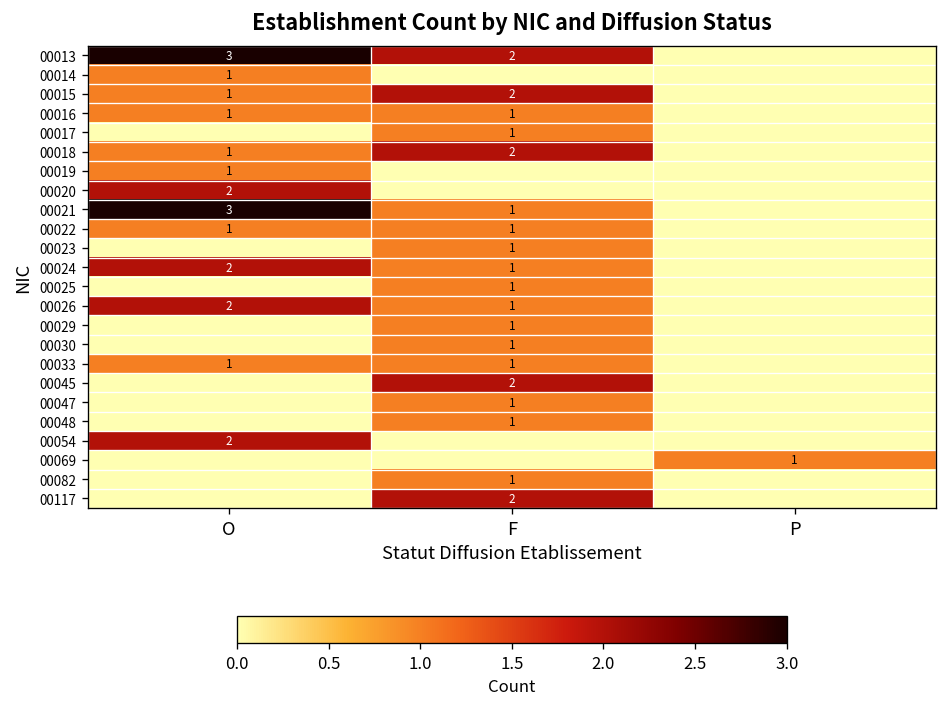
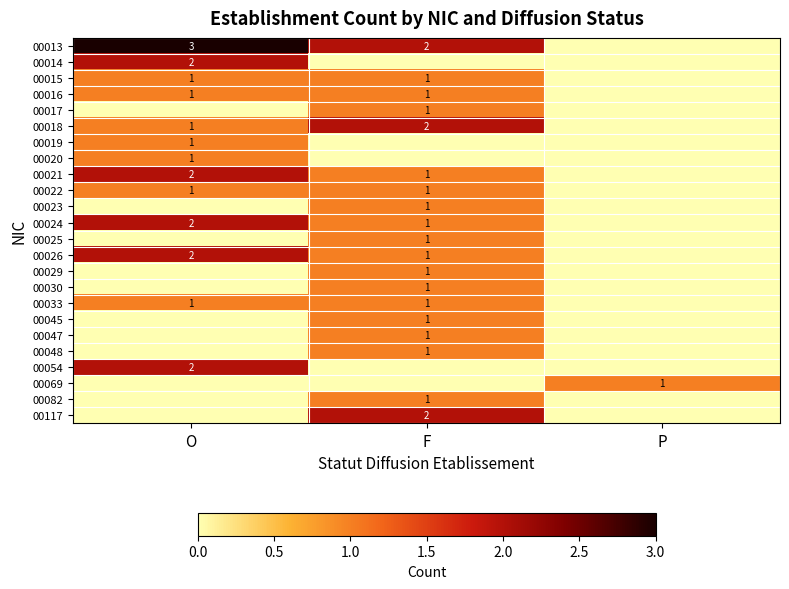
00014, O: 1 -> 2
00015, F: 2 -> 1
00020, O: 2 -> 1
00021, O: 3 -> 2
00045, F: 2 -> 1
